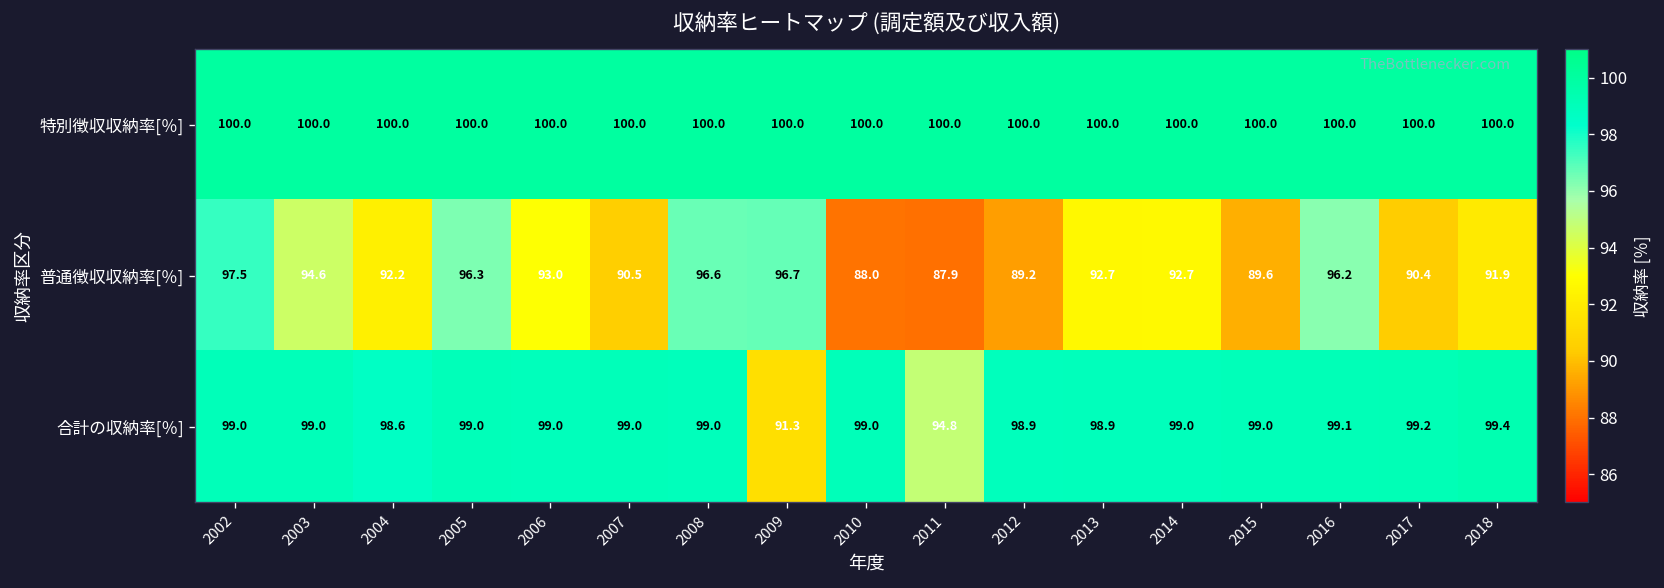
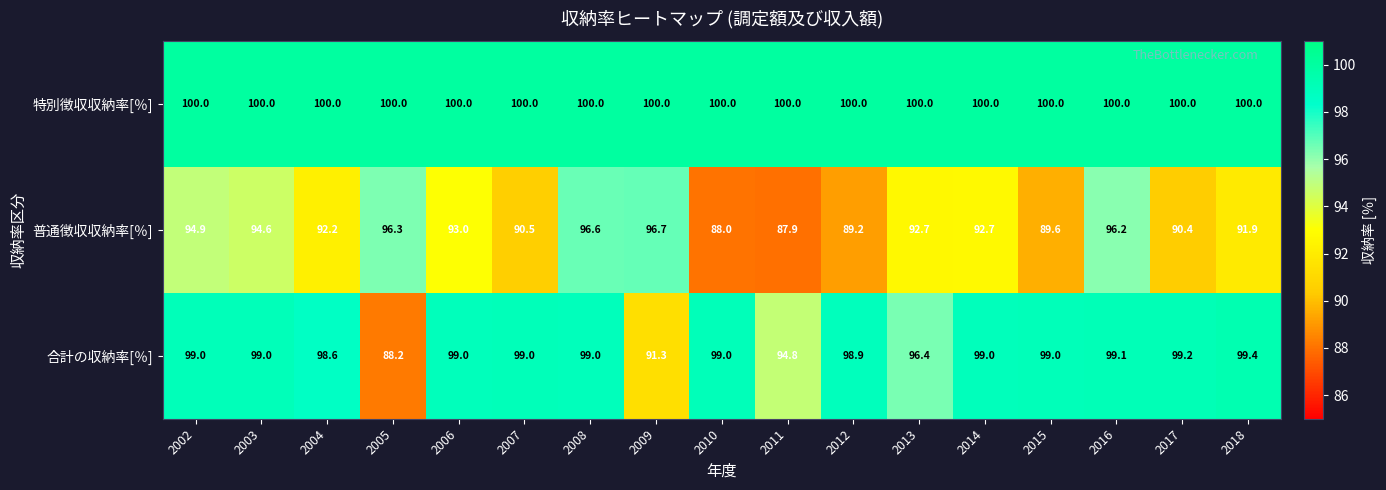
普通徴収収納率[％], 2002: 97.5 -> 94.9
合計の収納率[％], 2005: 99.0 -> 88.2
合計の収納率[％], 2013: 98.9 -> 96.4
